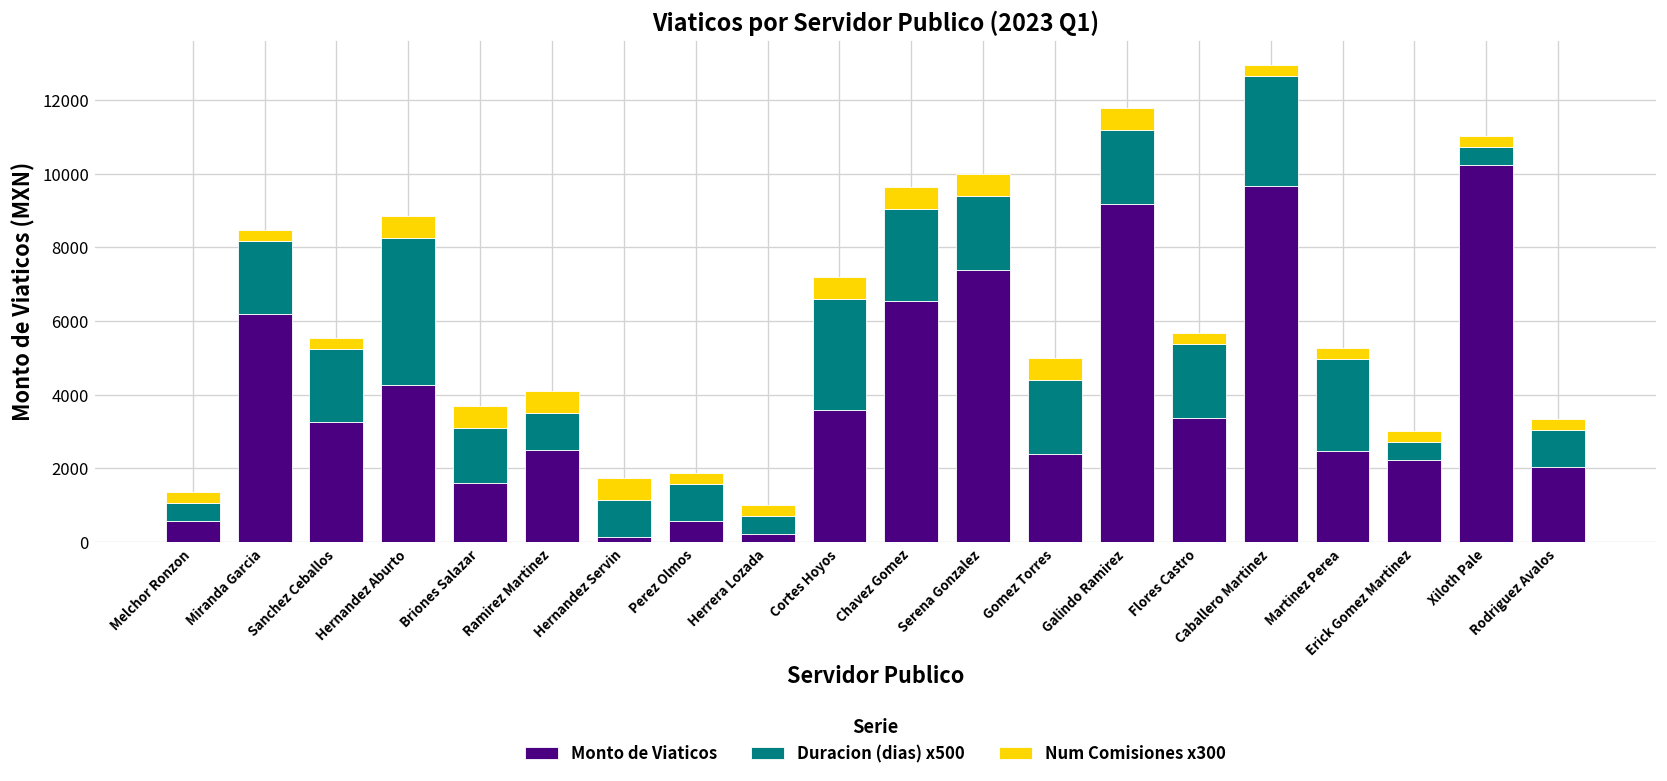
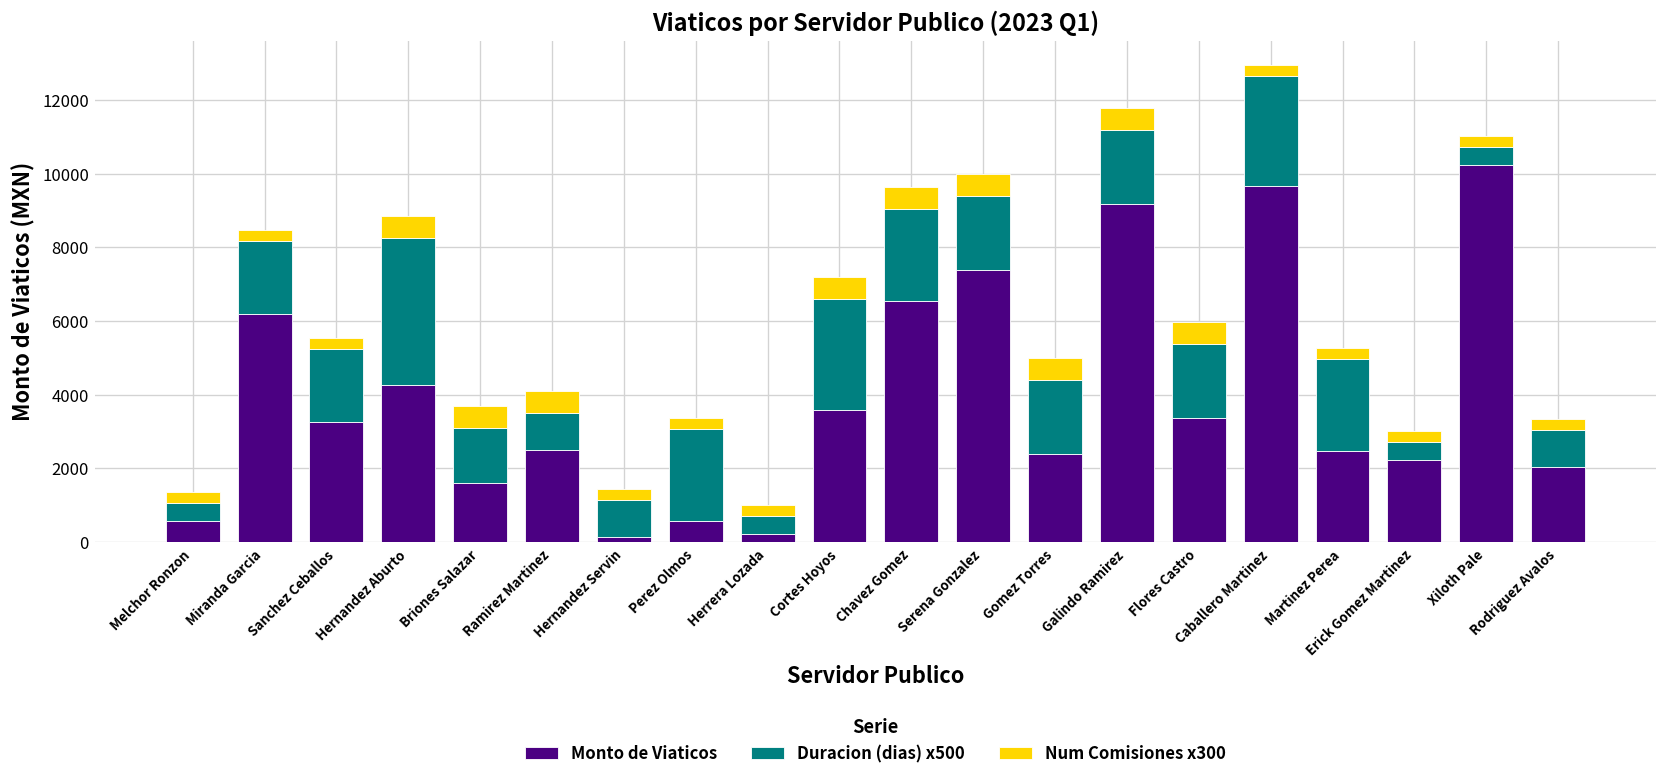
Num Comisiones x300, Hernandez Servin: 600 -> 300
Duracion (dias) x500, Perez Olmos: 1000 -> 2500
Num Comisiones x300, Flores Castro: 300 -> 600
